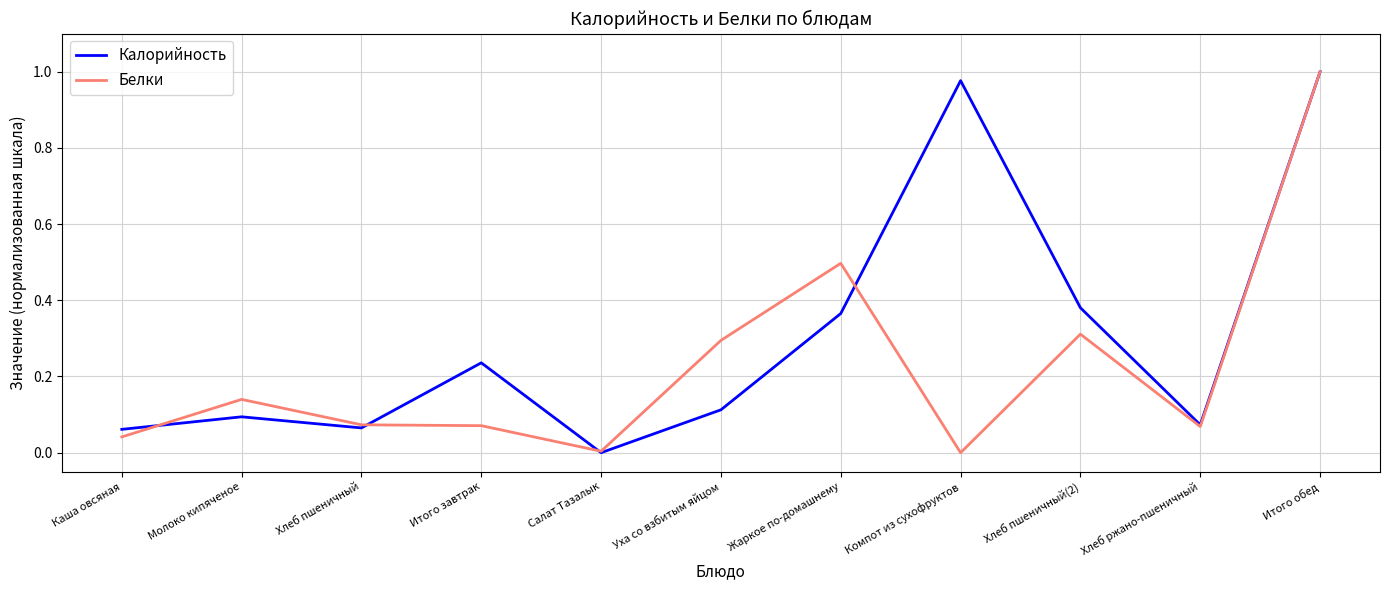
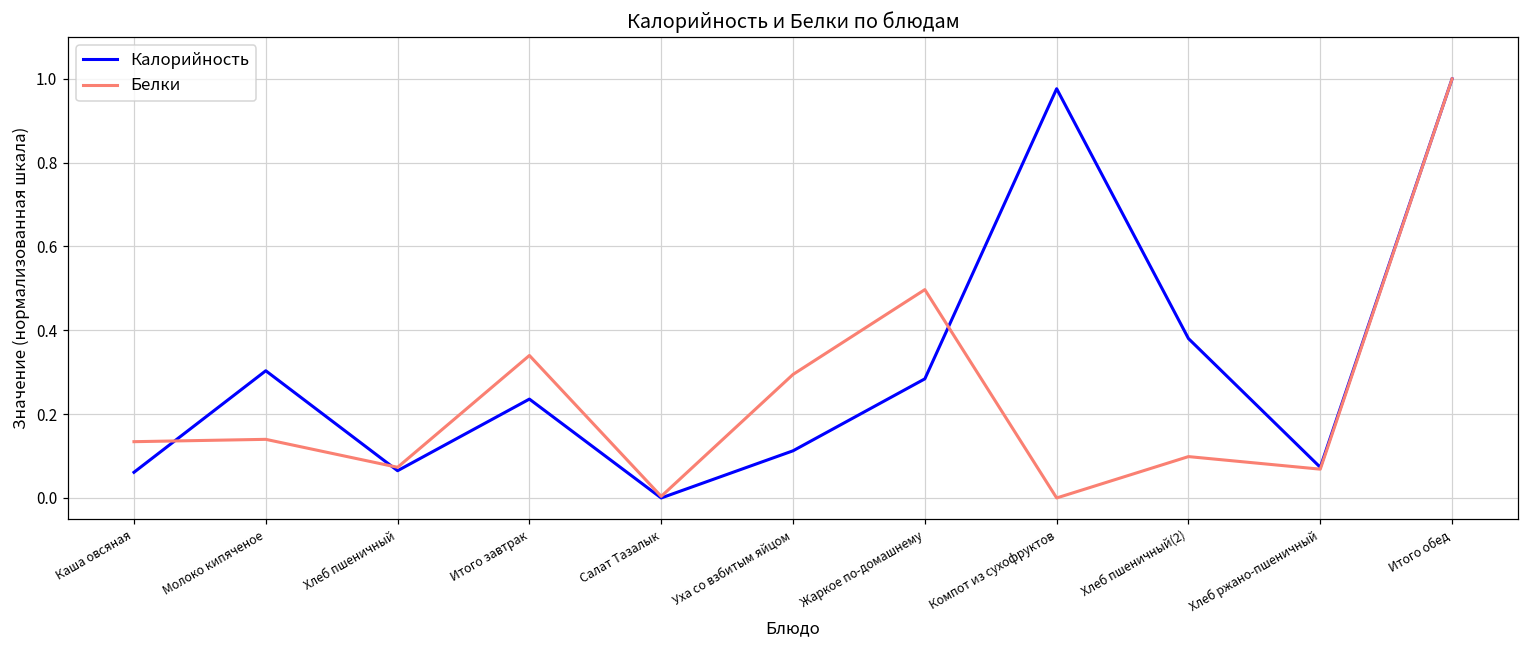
Белки, Каша овсяная: 0.04 -> 0.13
Калорийность, Молоко кипяченое: 0.09 -> 0.30
Белки, Итого завтрак: 0.07 -> 0.34
Калорийность, Жаркое по-домашнему: 0.37 -> 0.28
Белки, Хлеб пшеничный(2): 0.31 -> 0.10
